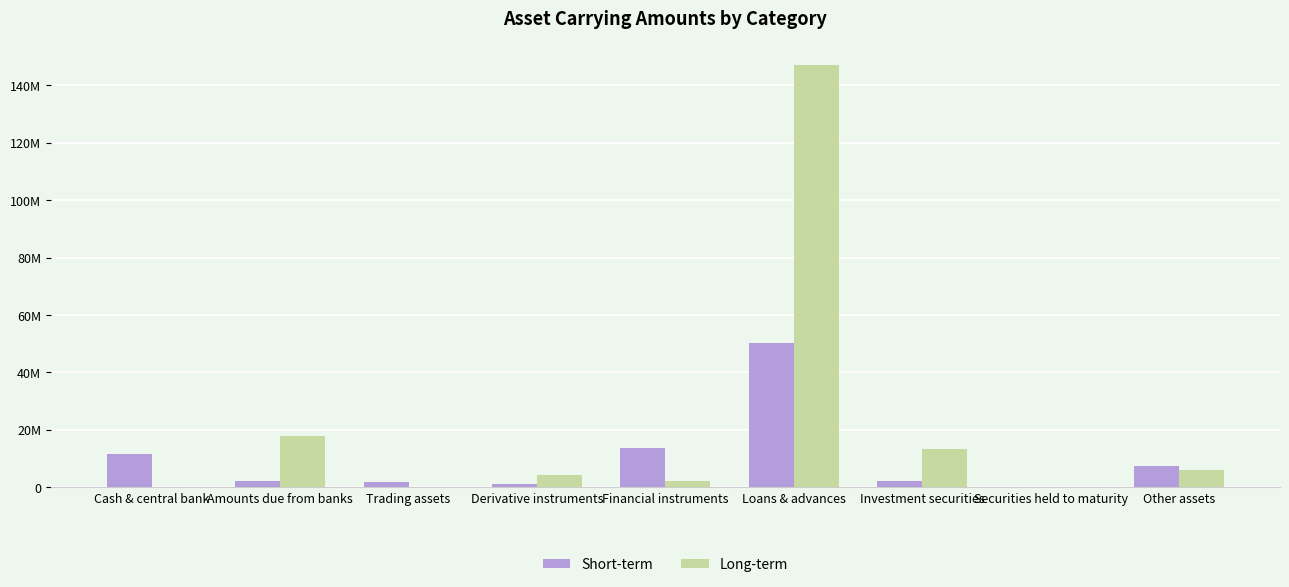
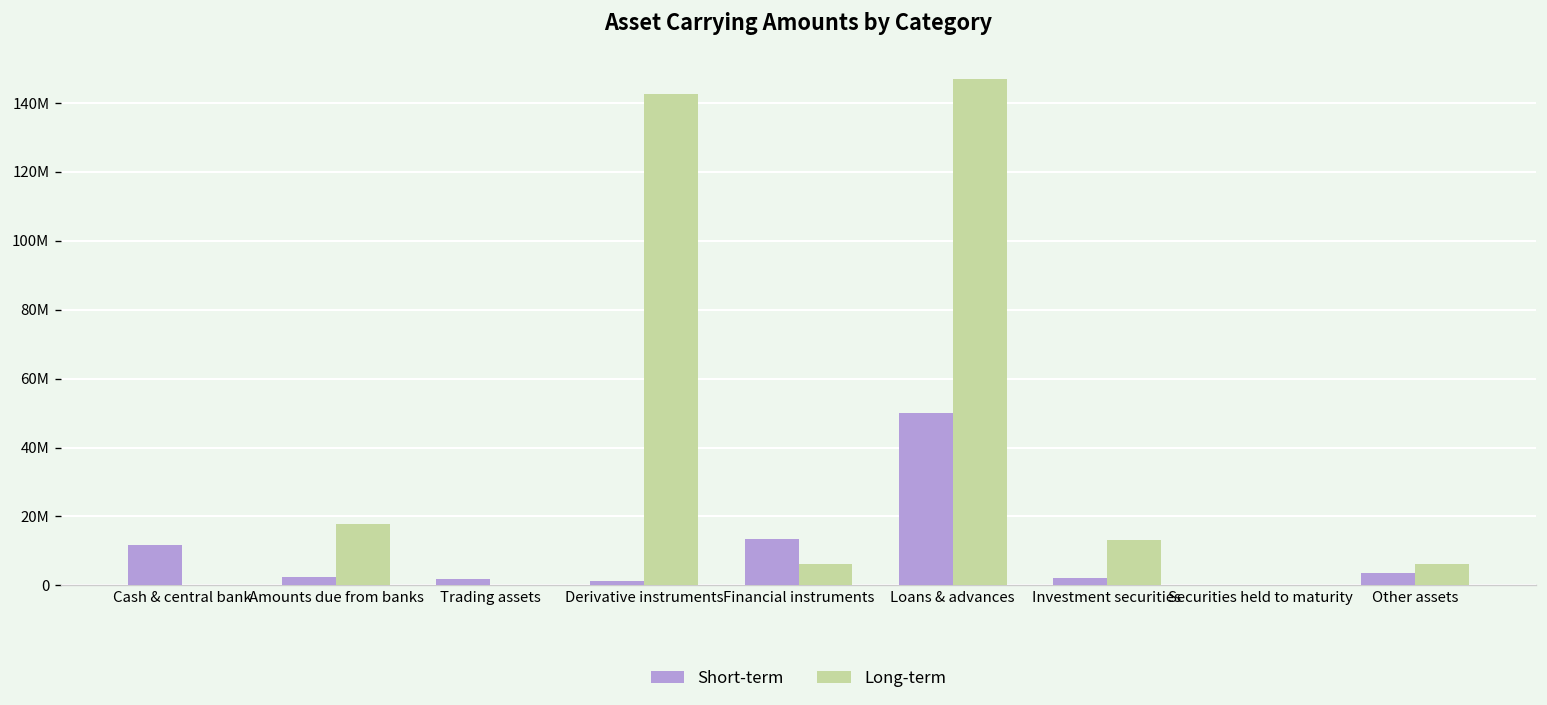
Long-term, Derivative instruments: 4000000 -> 142000000
Long-term, Financial instruments: 2000000 -> 6000000
Short-term, Other assets: 7000000 -> 4000000
